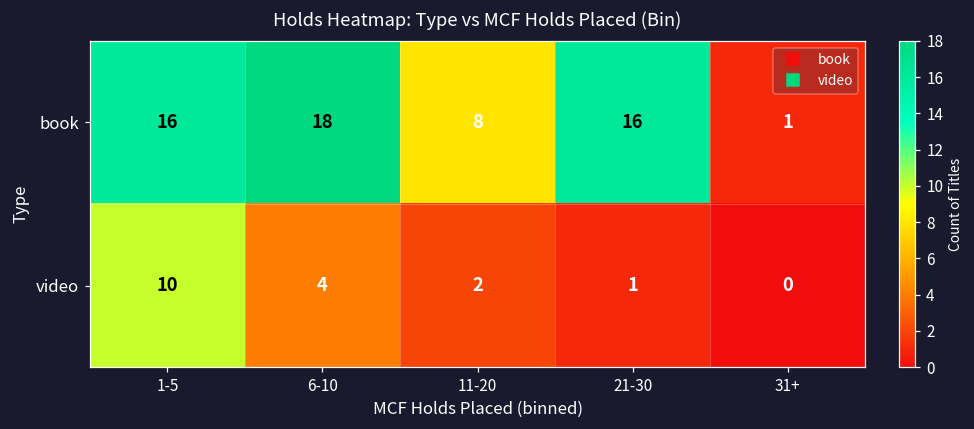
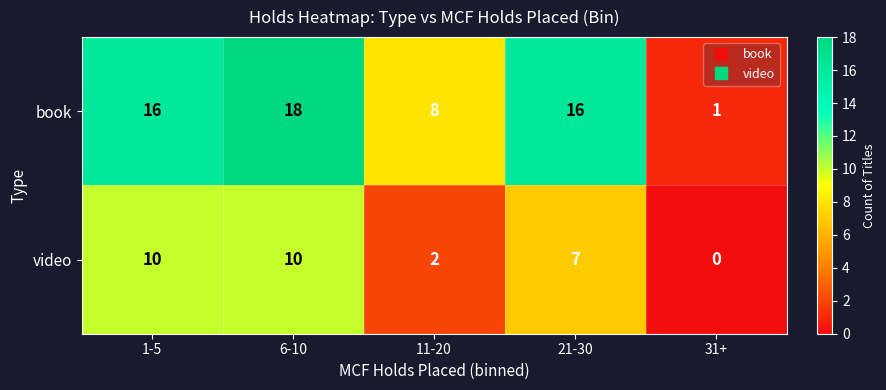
video, 6-10: 4 -> 10
video, 21-30: 1 -> 7
